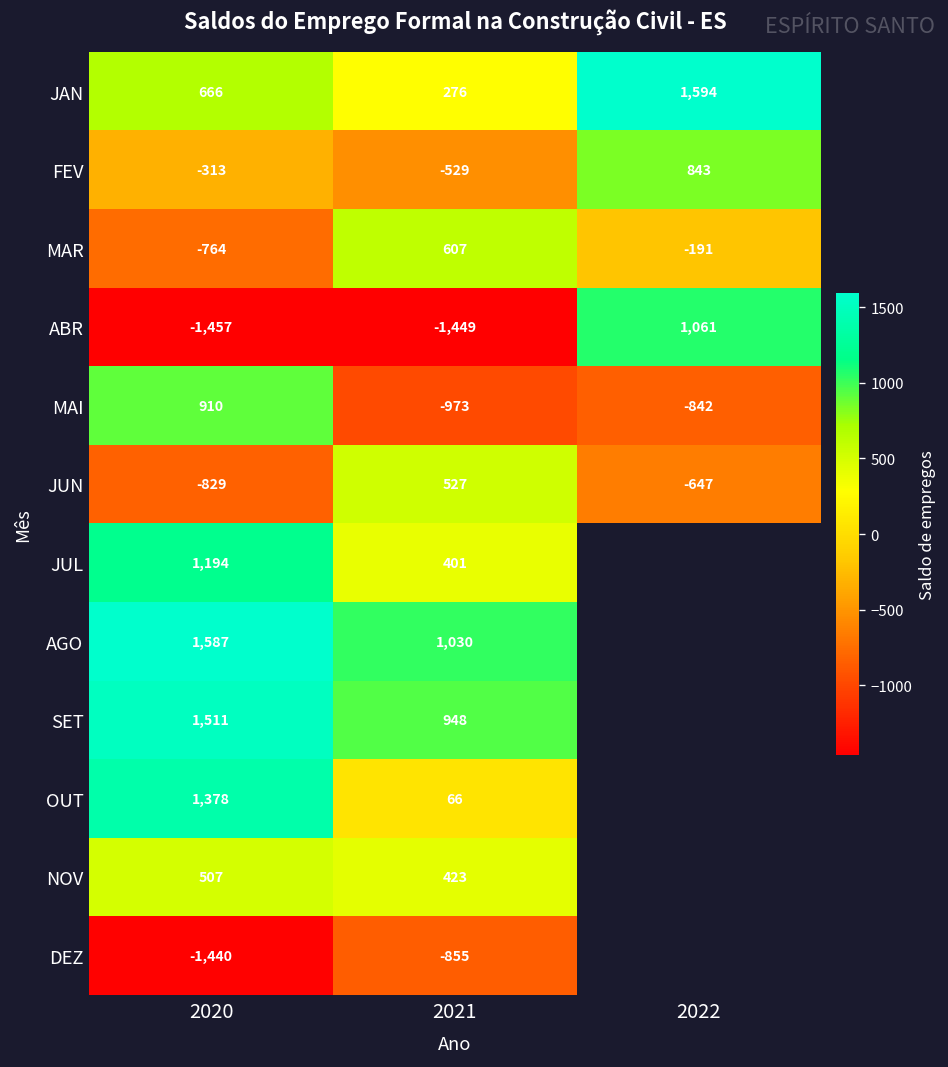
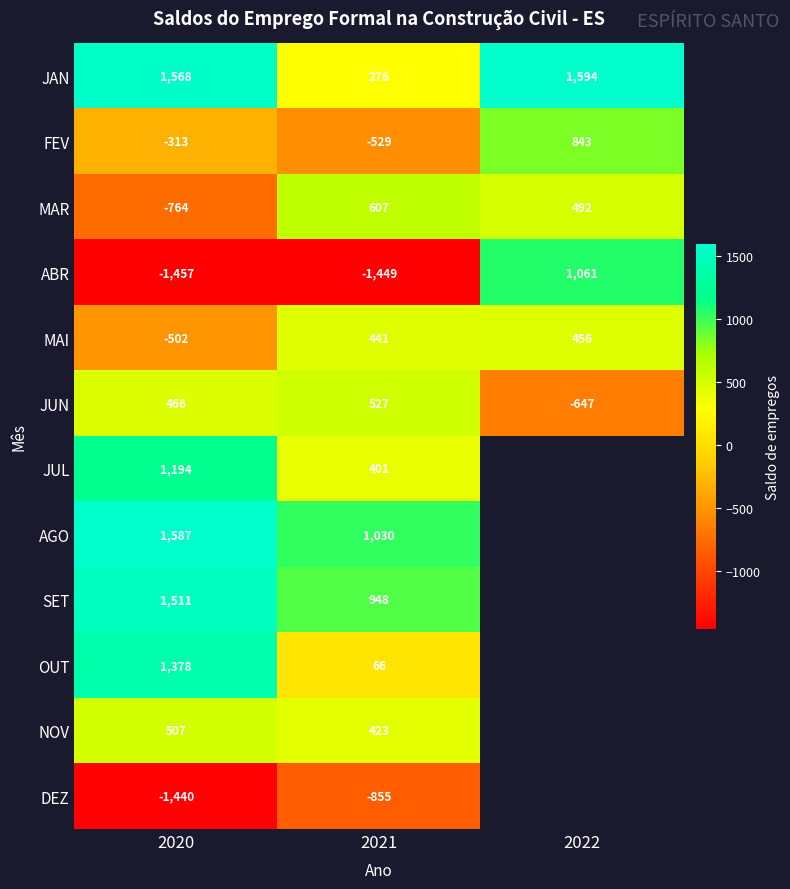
JAN, 2020: 666 -> 1,568
MAR, 2022: -191 -> 492
MAI, 2020: 910 -> -502
MAI, 2021: -973 -> 441
MAI, 2022: -842 -> 456
JUN, 2020: -829 -> 466
